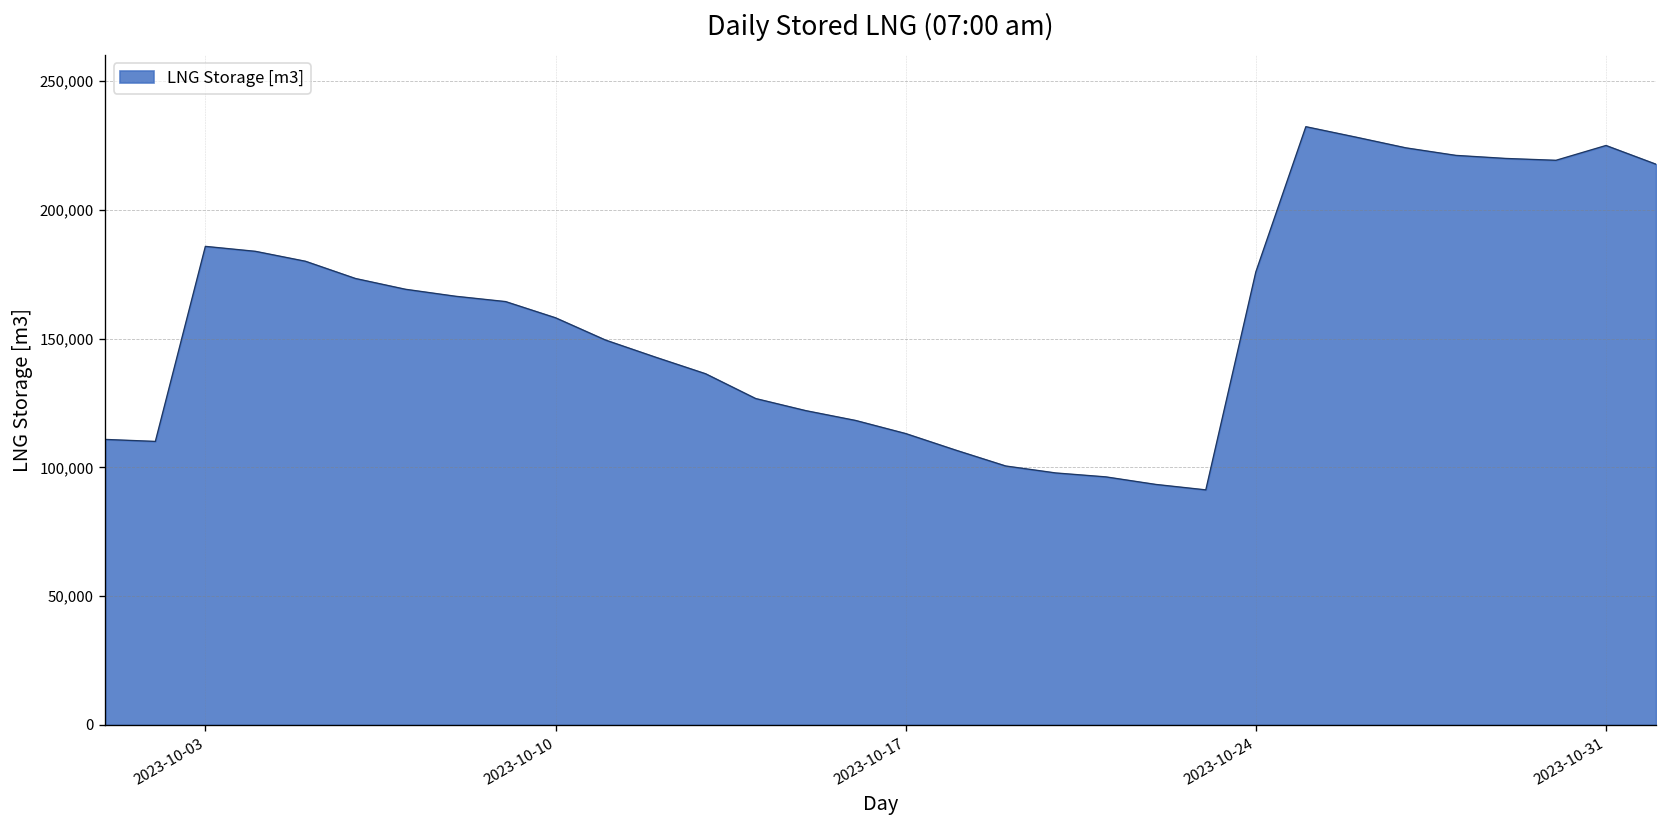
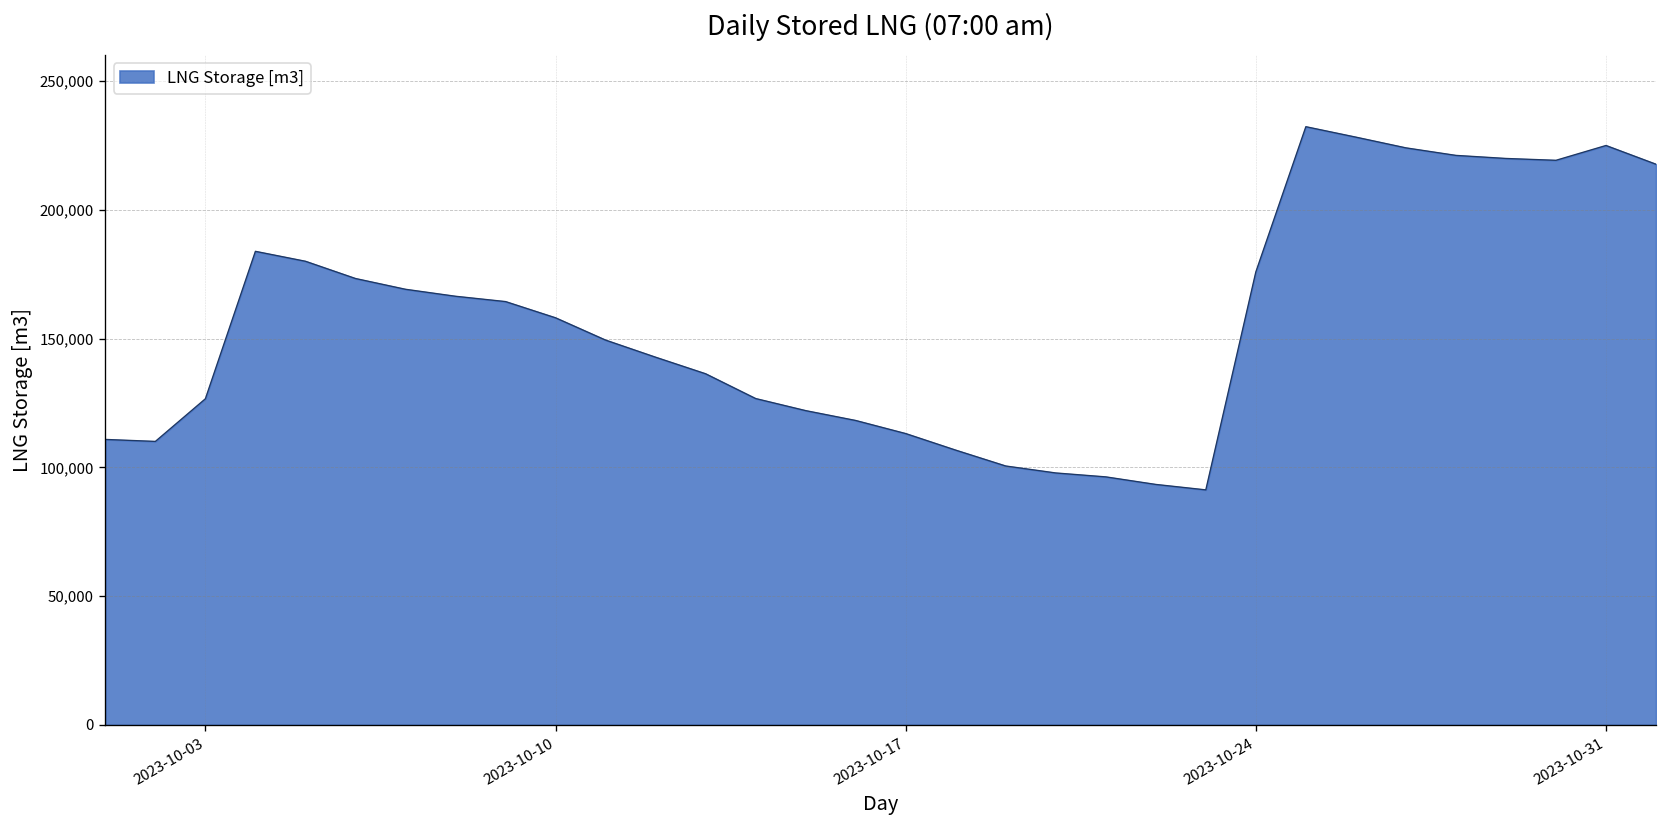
2023-10-03: 186,000 -> 127,000
